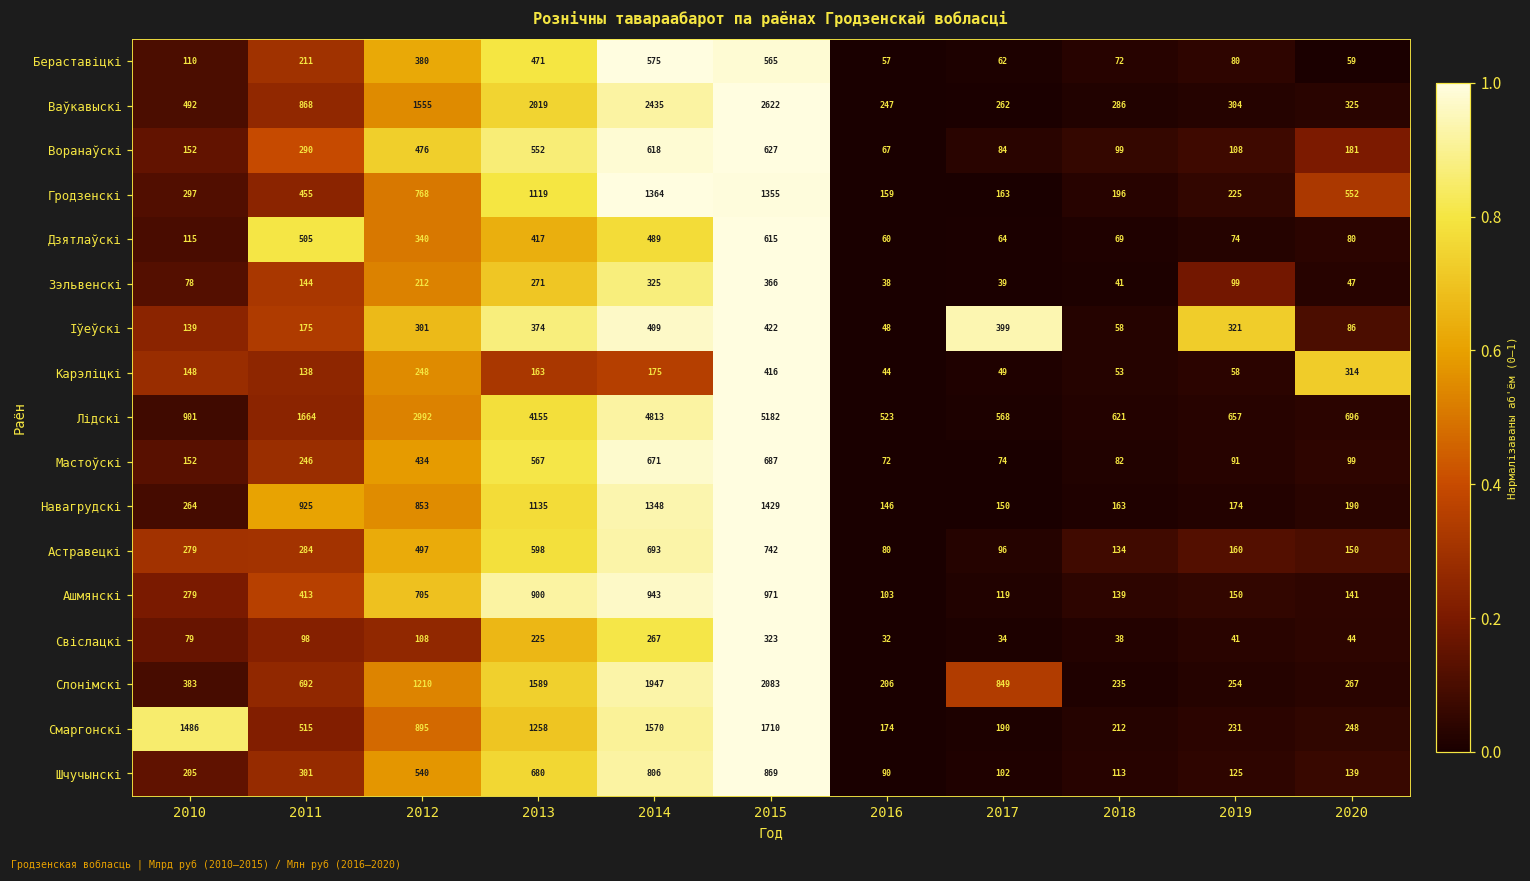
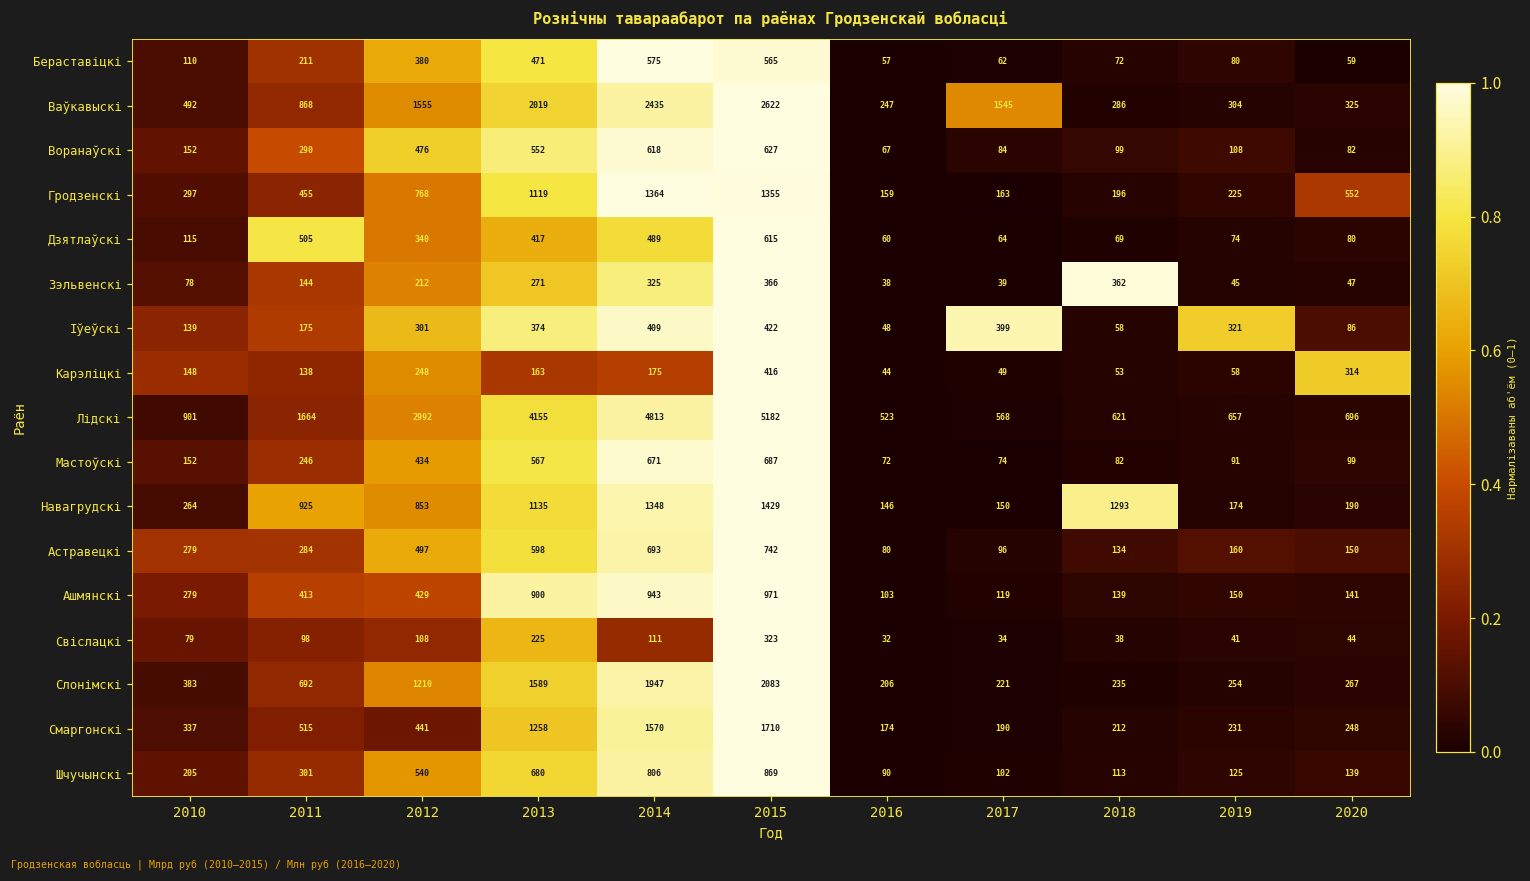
Ваўкавыскі, 2017: 262 -> 1545
Воранаўскі, 2020: 181 -> 82
Зэльвенскі, 2018: 41 -> 362
Зэльвенскі, 2019: 99 -> 45
Навагрудскі, 2018: 163 -> 1293
Ашмянскі, 2012: 705 -> 429
Свіслацкі, 2014: 267 -> 111
Слонімскі, 2017: 849 -> 221
Смаргонскі, 2010: 1486 -> 337
Смаргонскі, 2012: 895 -> 441
